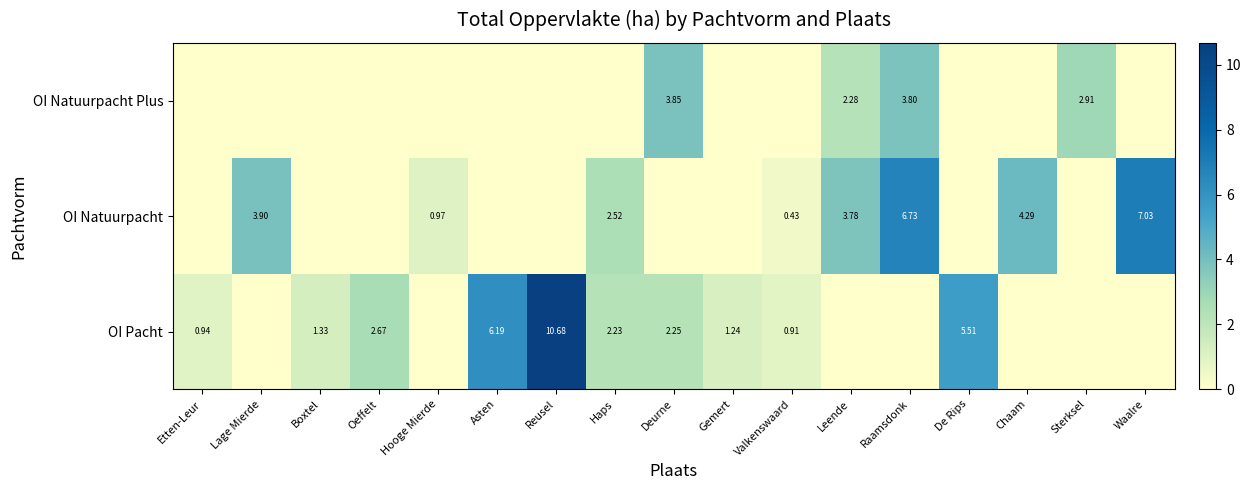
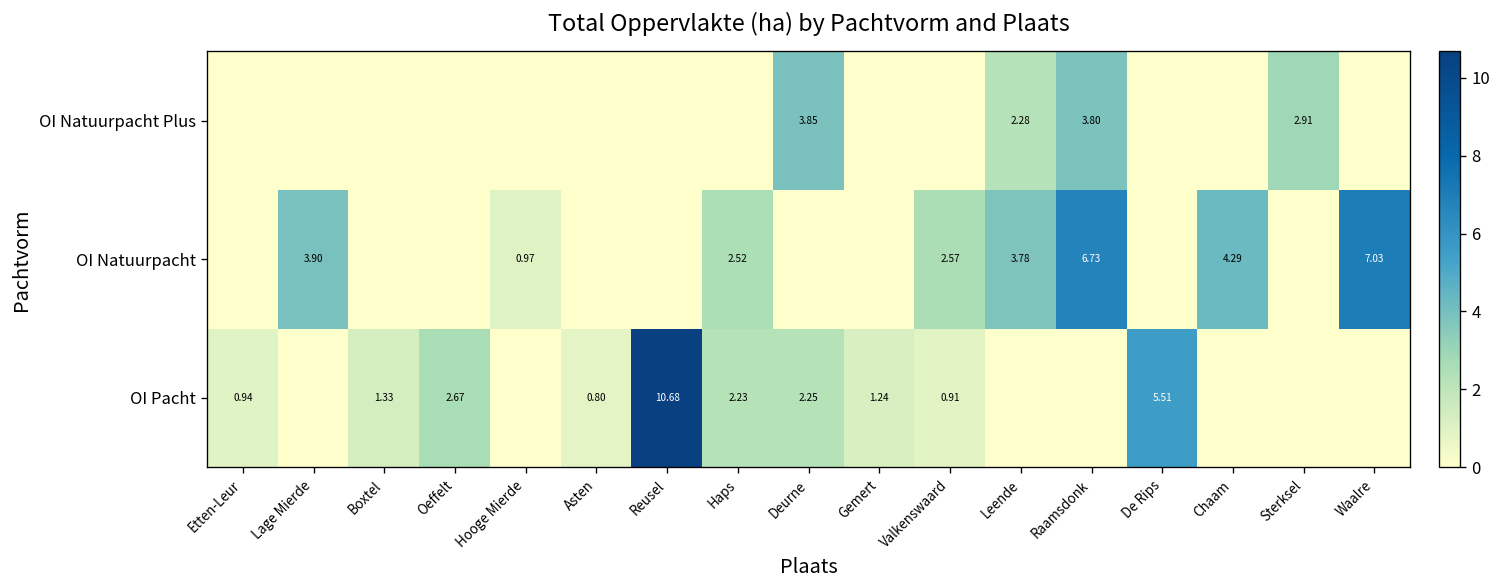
OI Natuurpacht, Valkenswaard: 0.43 -> 2.57
OI Pacht, Asten: 6.19 -> 0.80
